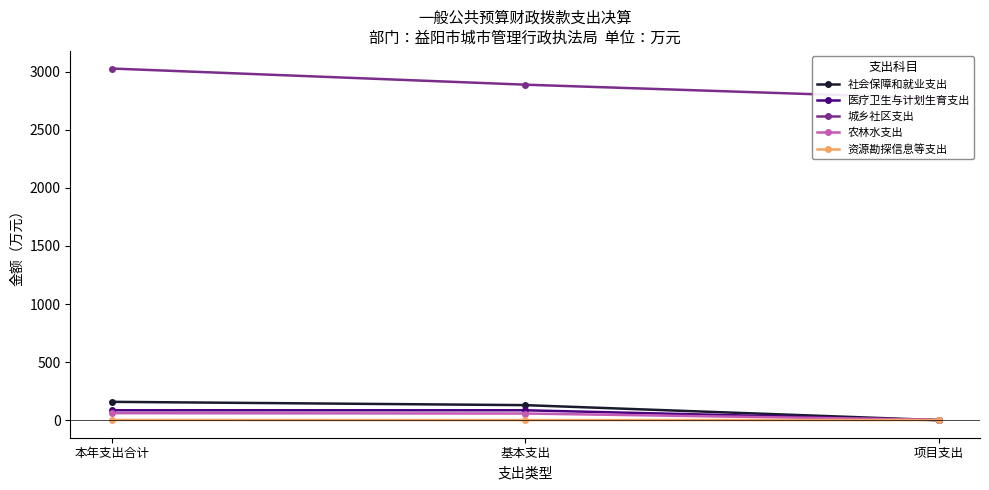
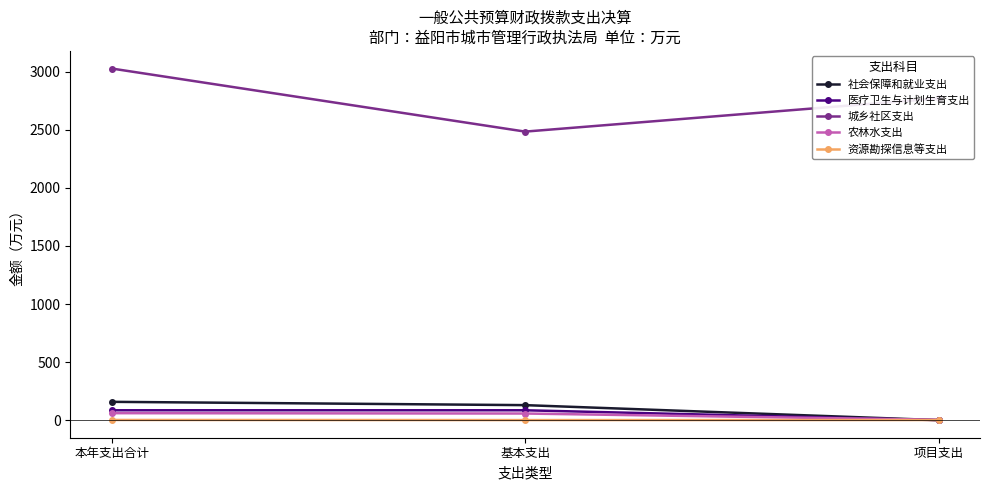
城乡社区支出, 基本支出: 2890 -> 2480
